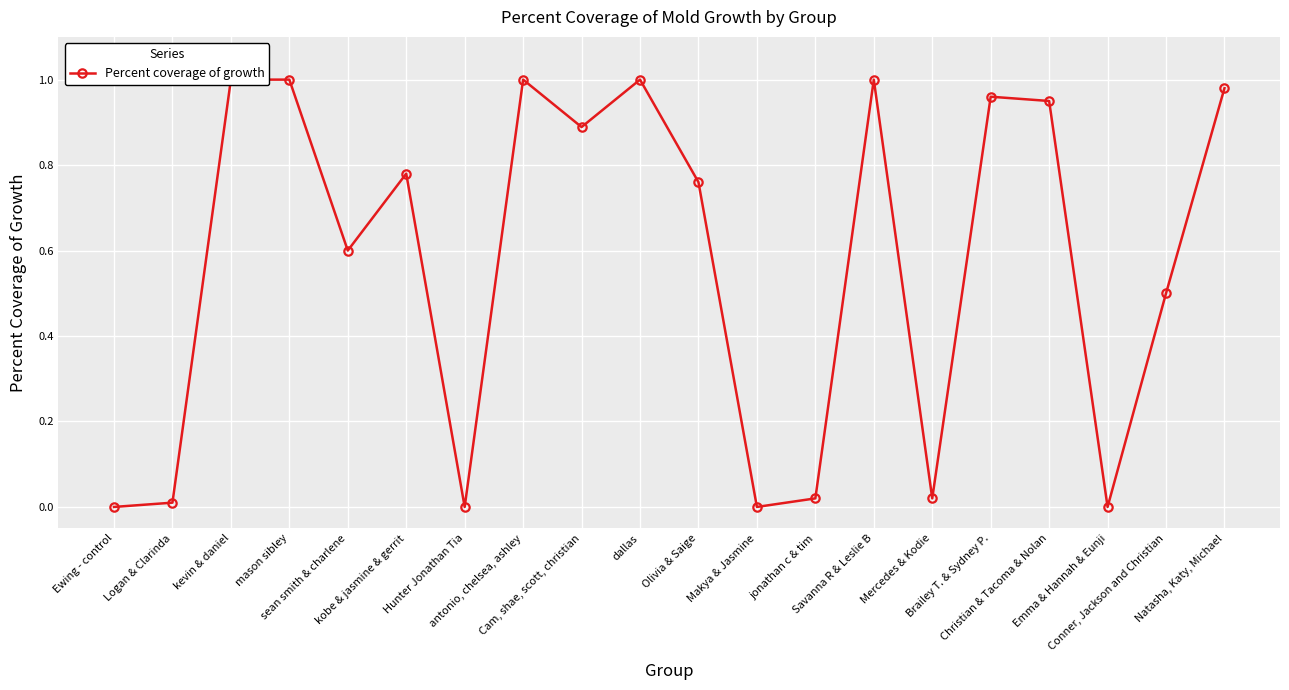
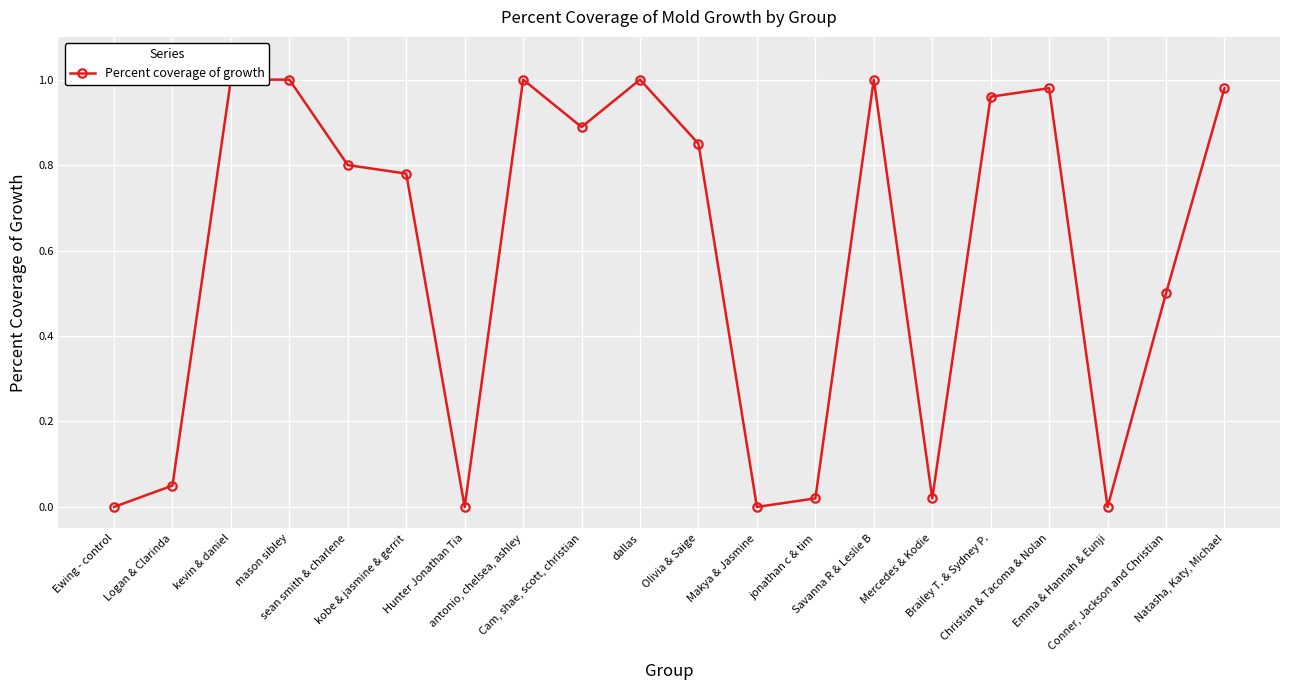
Logan & Clarinda: 0.01 -> 0.05
sean smith & charlene: 0.6 -> 0.8
Olivia & Saige: 0.76 -> 0.85
Christian & Tacoma & Nolan: 0.95 -> 0.98
